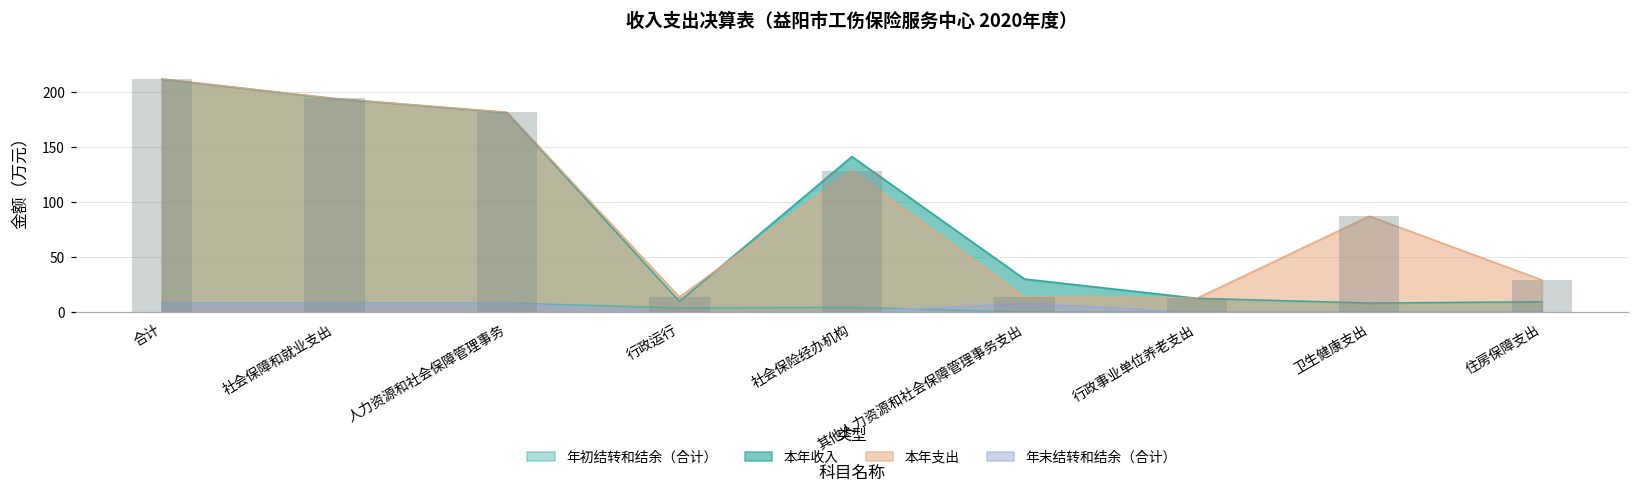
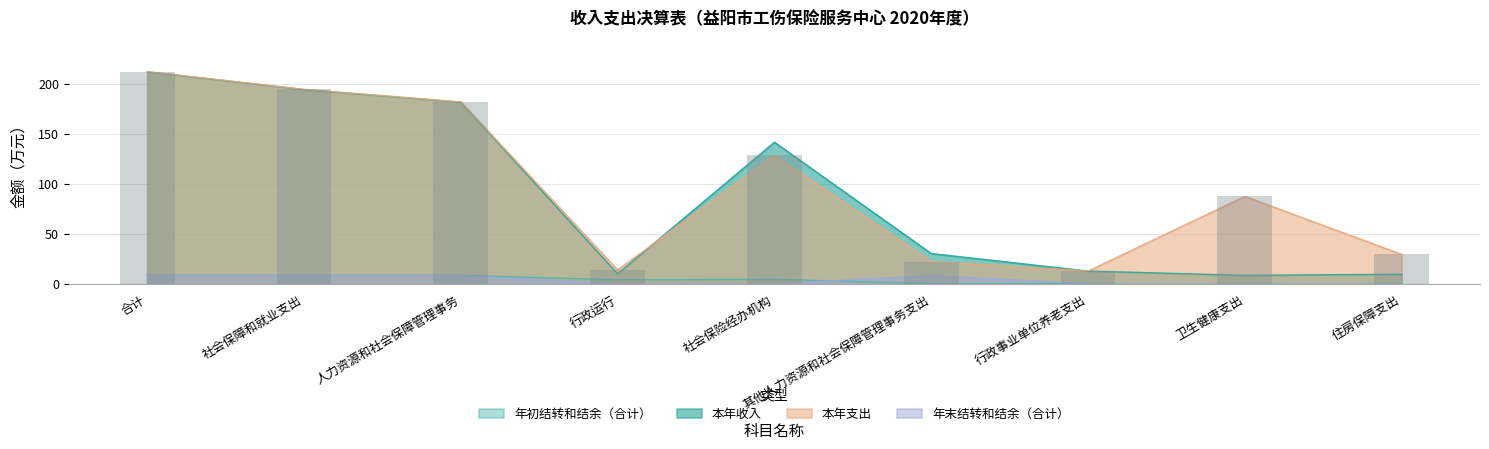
本年支出, 其他人力资源和社会保障管理事务支出: 10 -> 20
